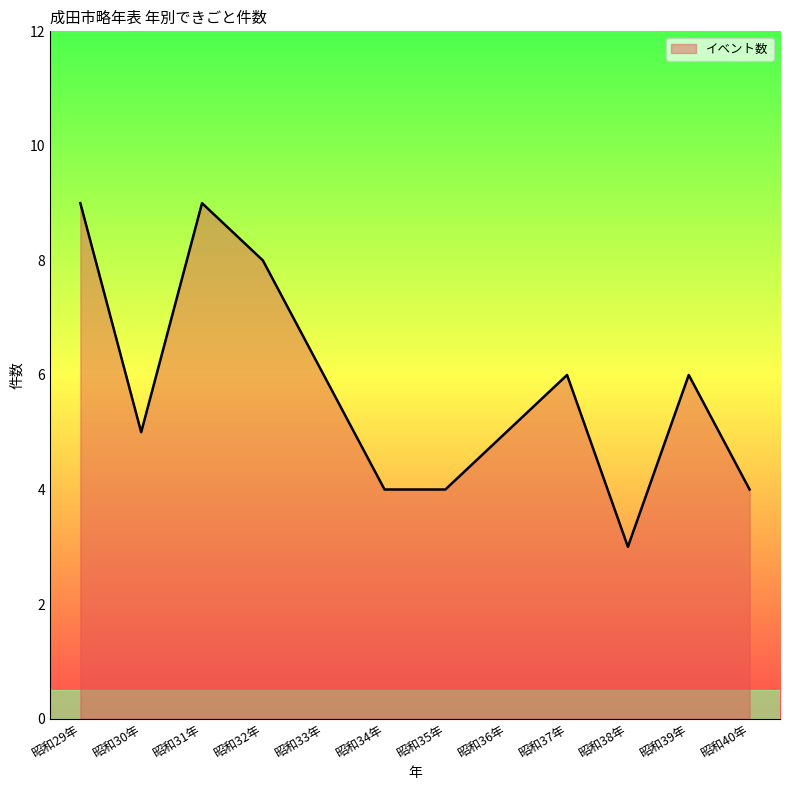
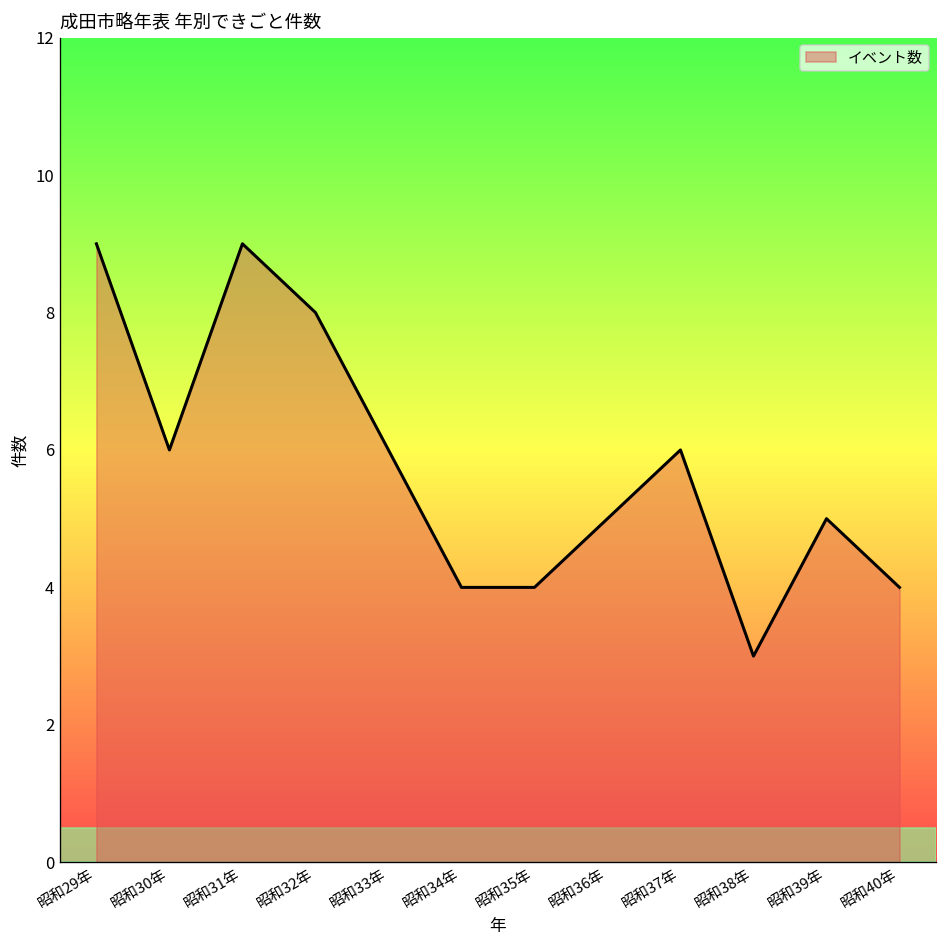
昭和30年: 5 -> 6
昭和39年: 6 -> 5
